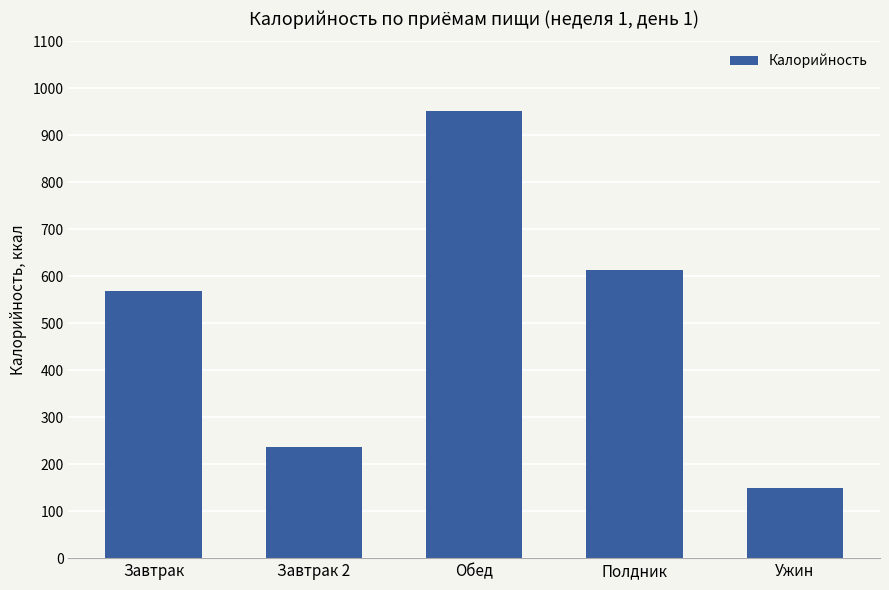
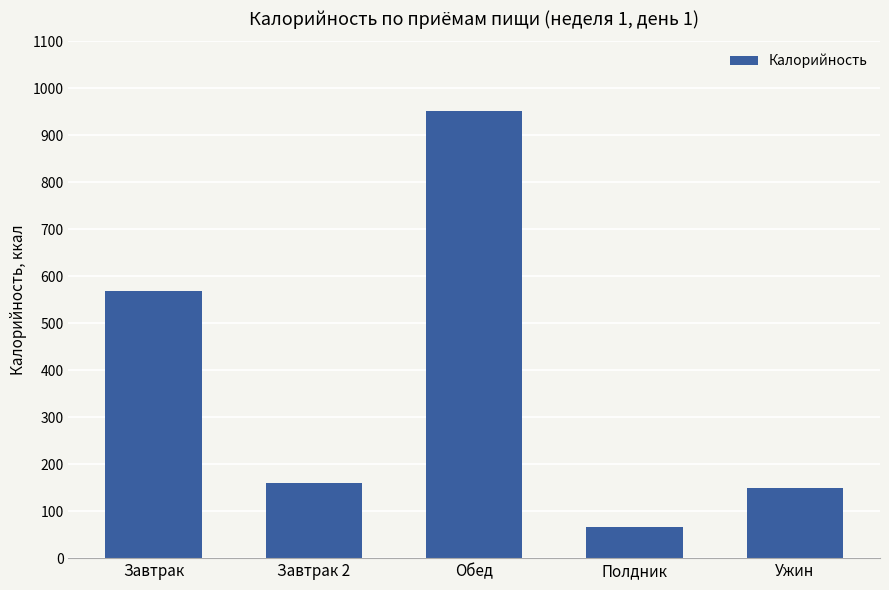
Завтрак 2: 240 -> 160
Полдник: 610 -> 70
